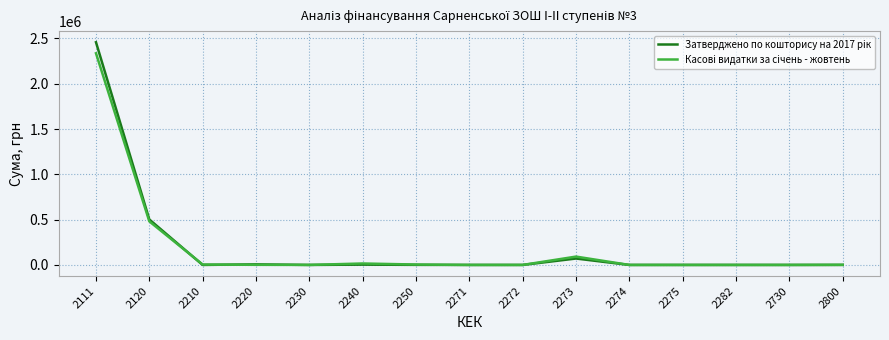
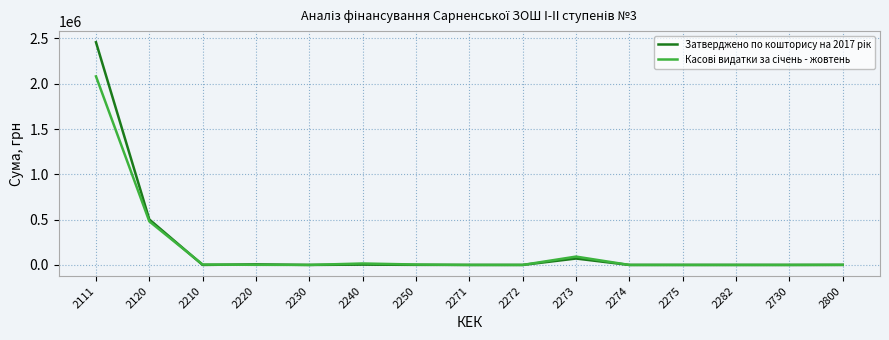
Касові видатки за січень - жовтень, 2111: 2300000 -> 2100000
